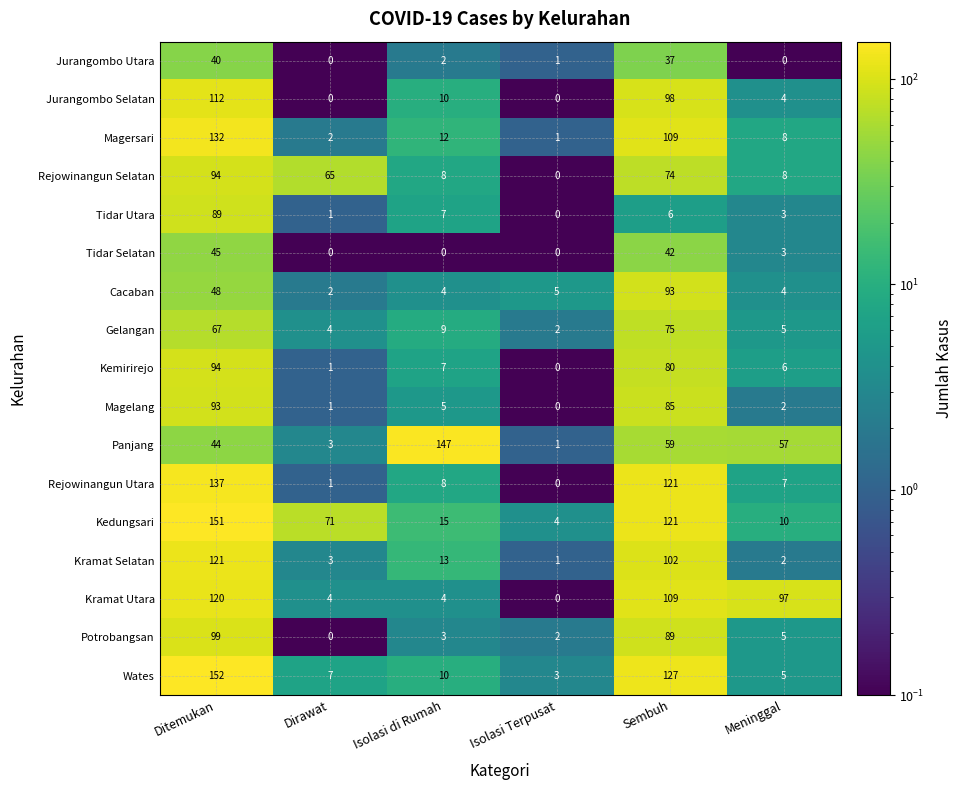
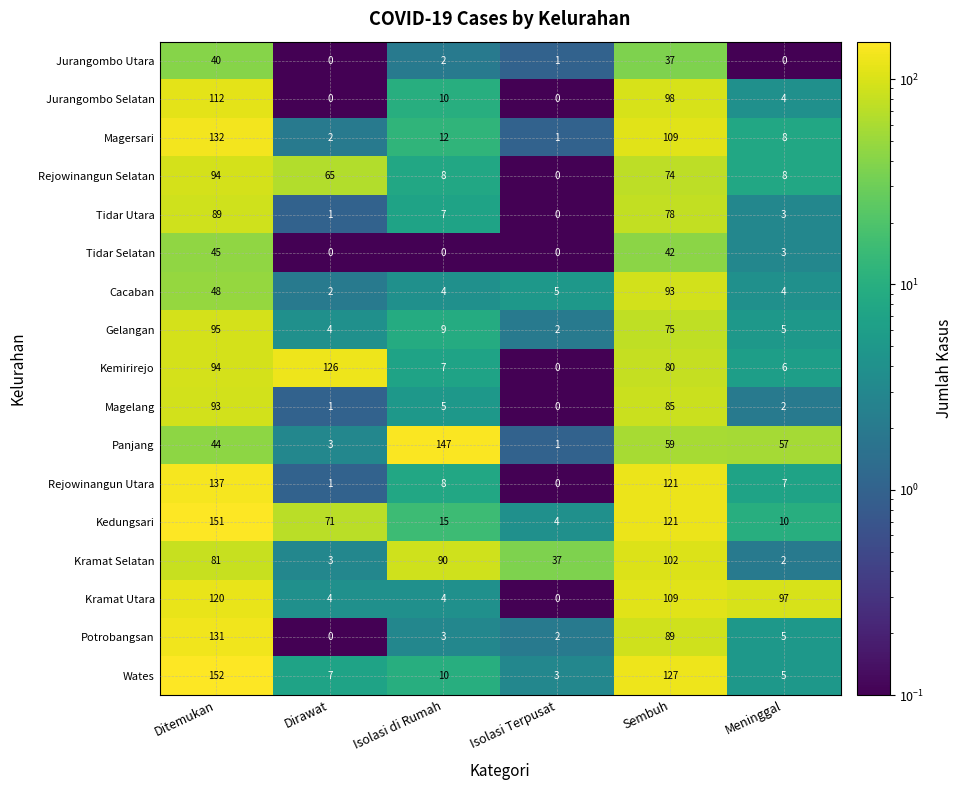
Tidar Utara, Sembuh: 6 -> 78
Gelangan, Ditemukan: 67 -> 95
Kemirirejo, Dirawat: 1 -> 126
Kramat Selatan, Ditemukan: 121 -> 81
Kramat Selatan, Isolasi di Rumah: 13 -> 90
Kramat Selatan, Isolasi Terpusat: 1 -> 37
Potrobangsan, Ditemukan: 99 -> 131
